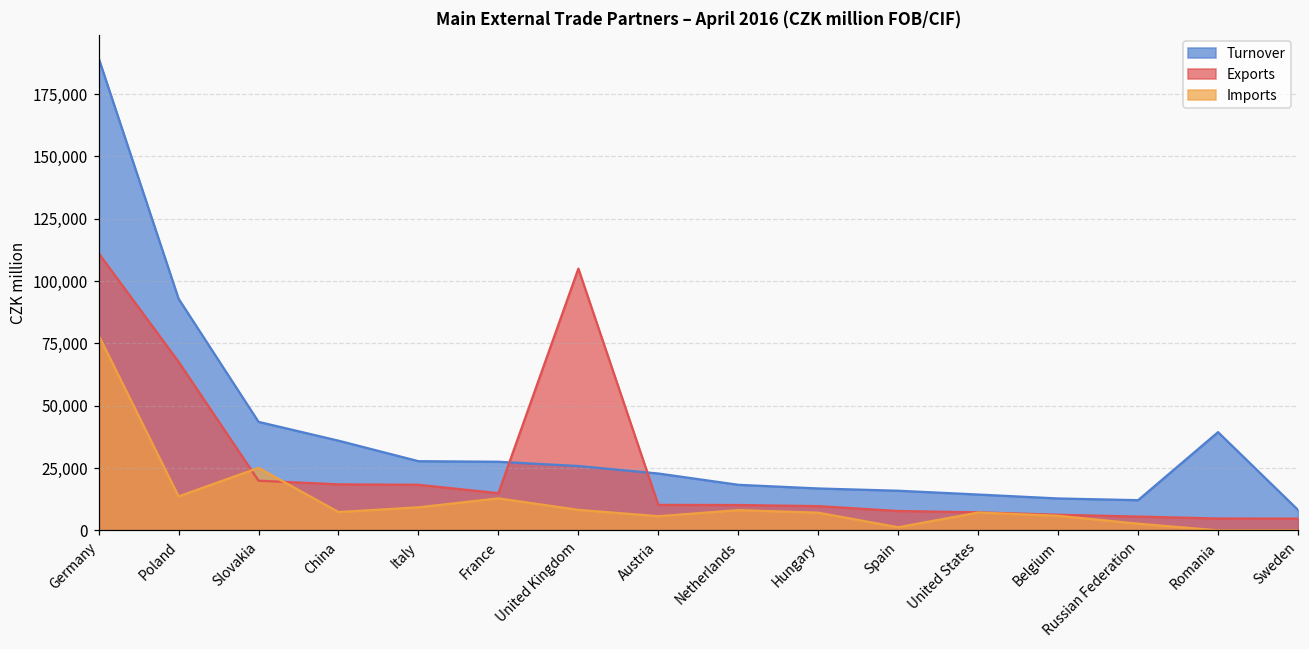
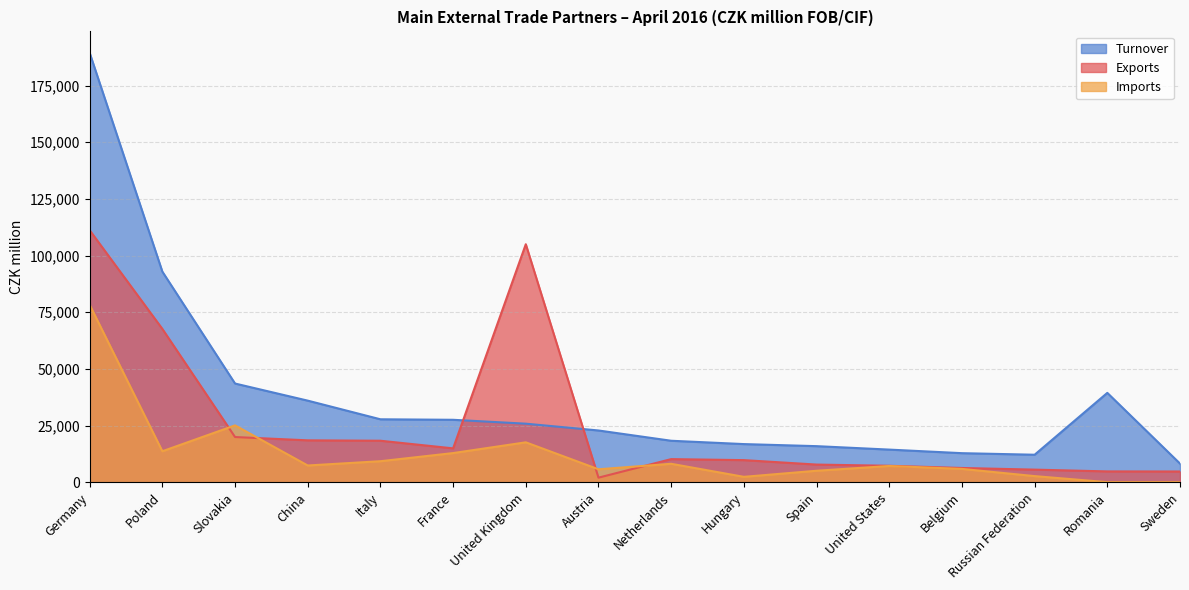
Imports, United Kingdom: 8,000 -> 18,000
Exports, Austria: 10,000 -> 2,000
Imports, Hungary: 7,000 -> 2,000
Imports, Spain: 1,000 -> 5,000
